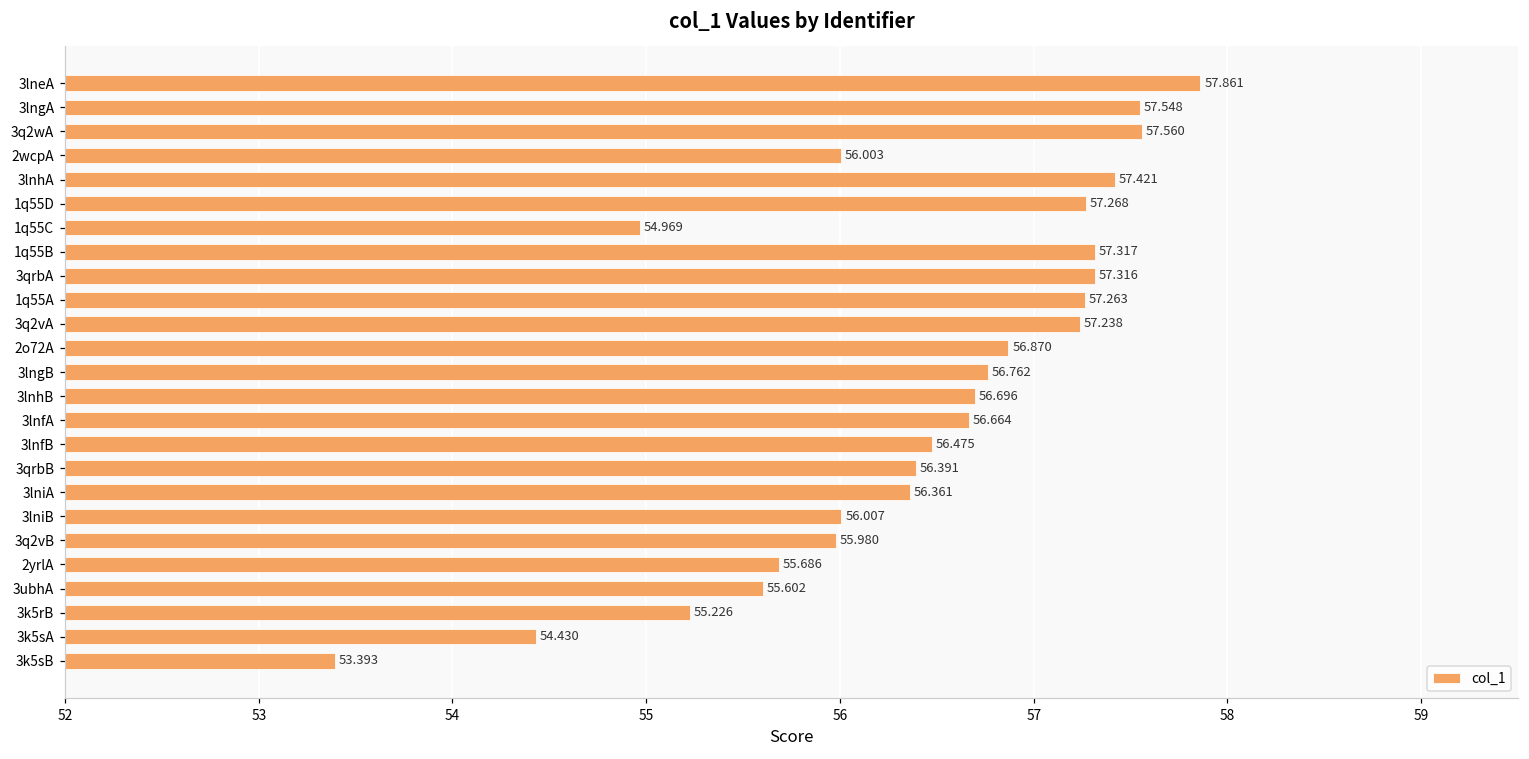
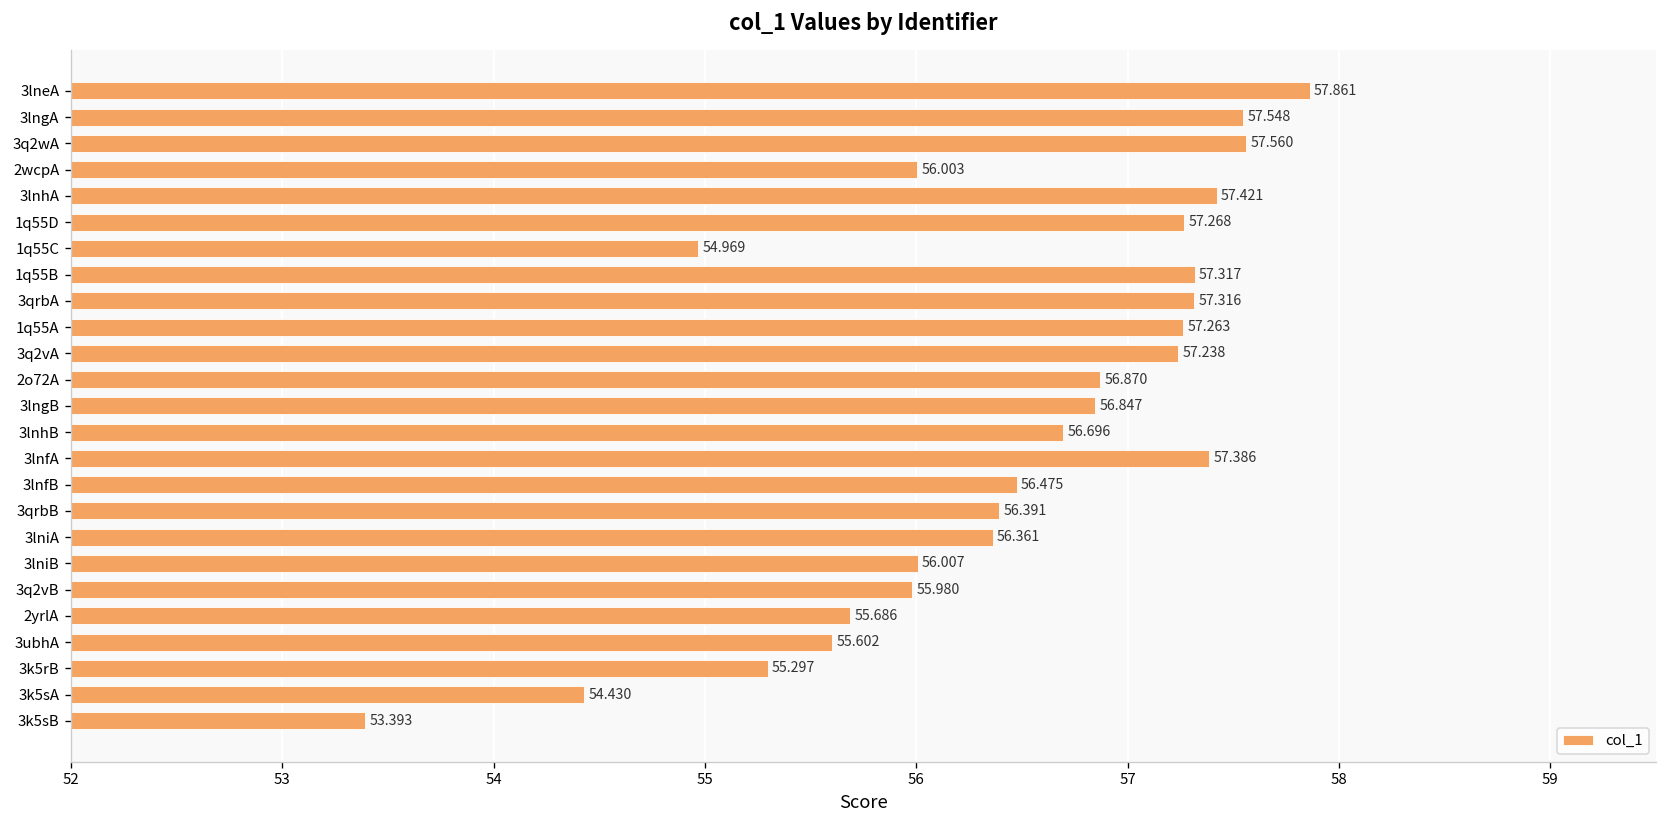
3lngB: 56.762 -> 56.847
3lnfA: 56.664 -> 57.386
3k5rB: 55.226 -> 55.297
